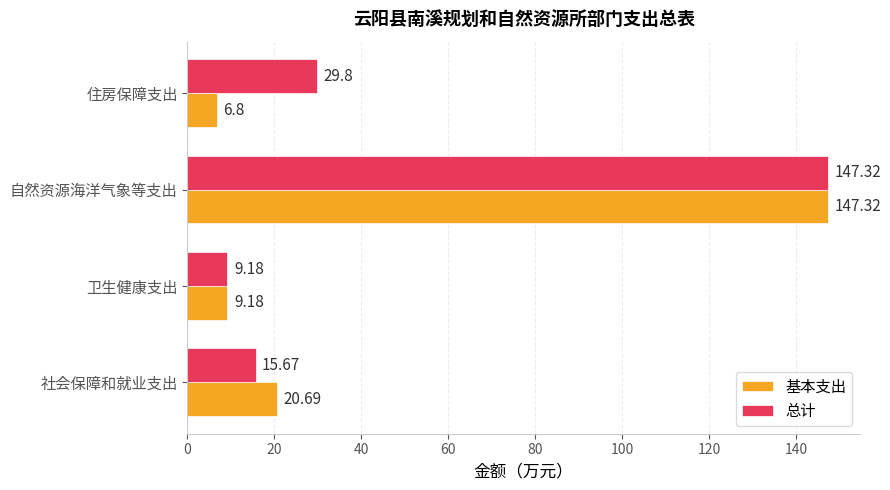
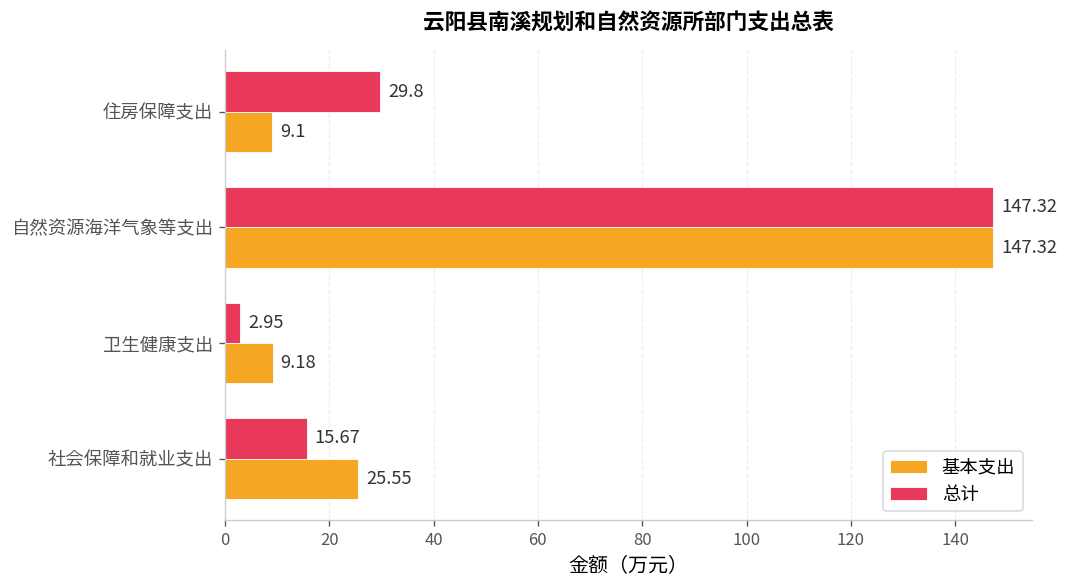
基本支出, 住房保障支出: 6.8 -> 9.1
总计, 卫生健康支出: 9.18 -> 2.95
基本支出, 社会保障和就业支出: 20.69 -> 25.55
